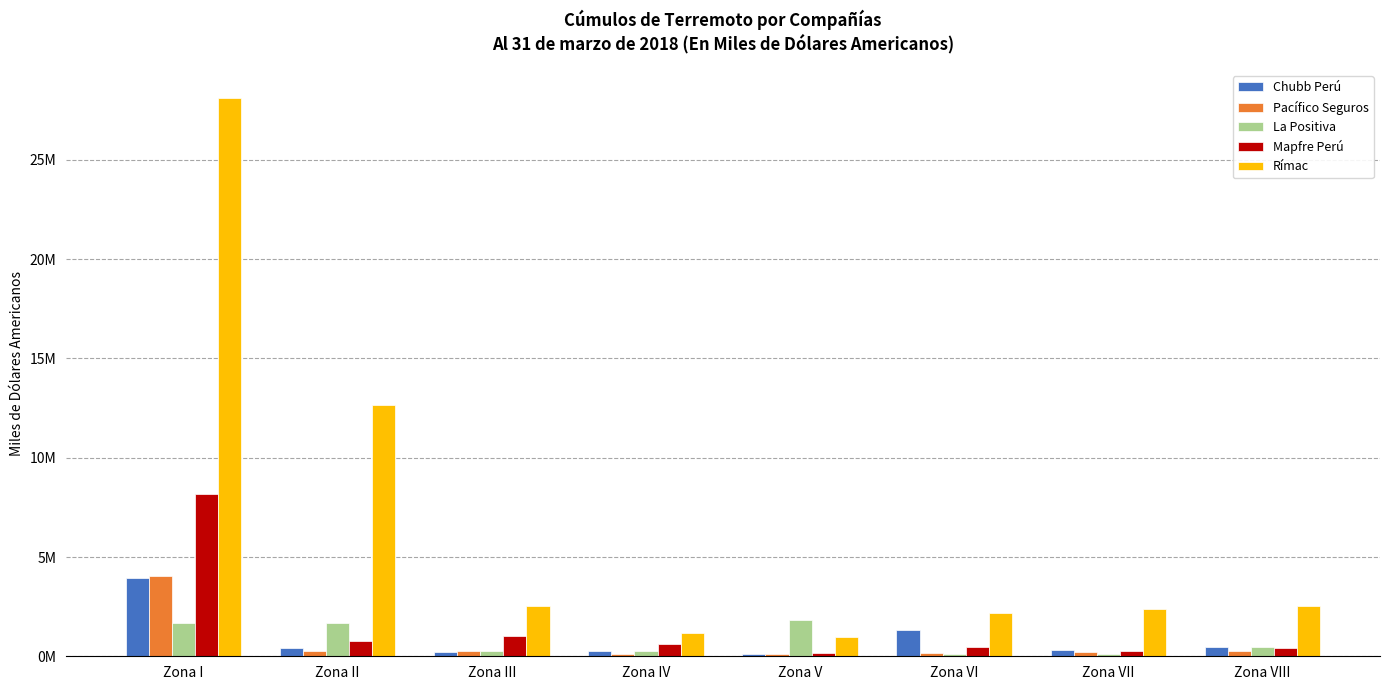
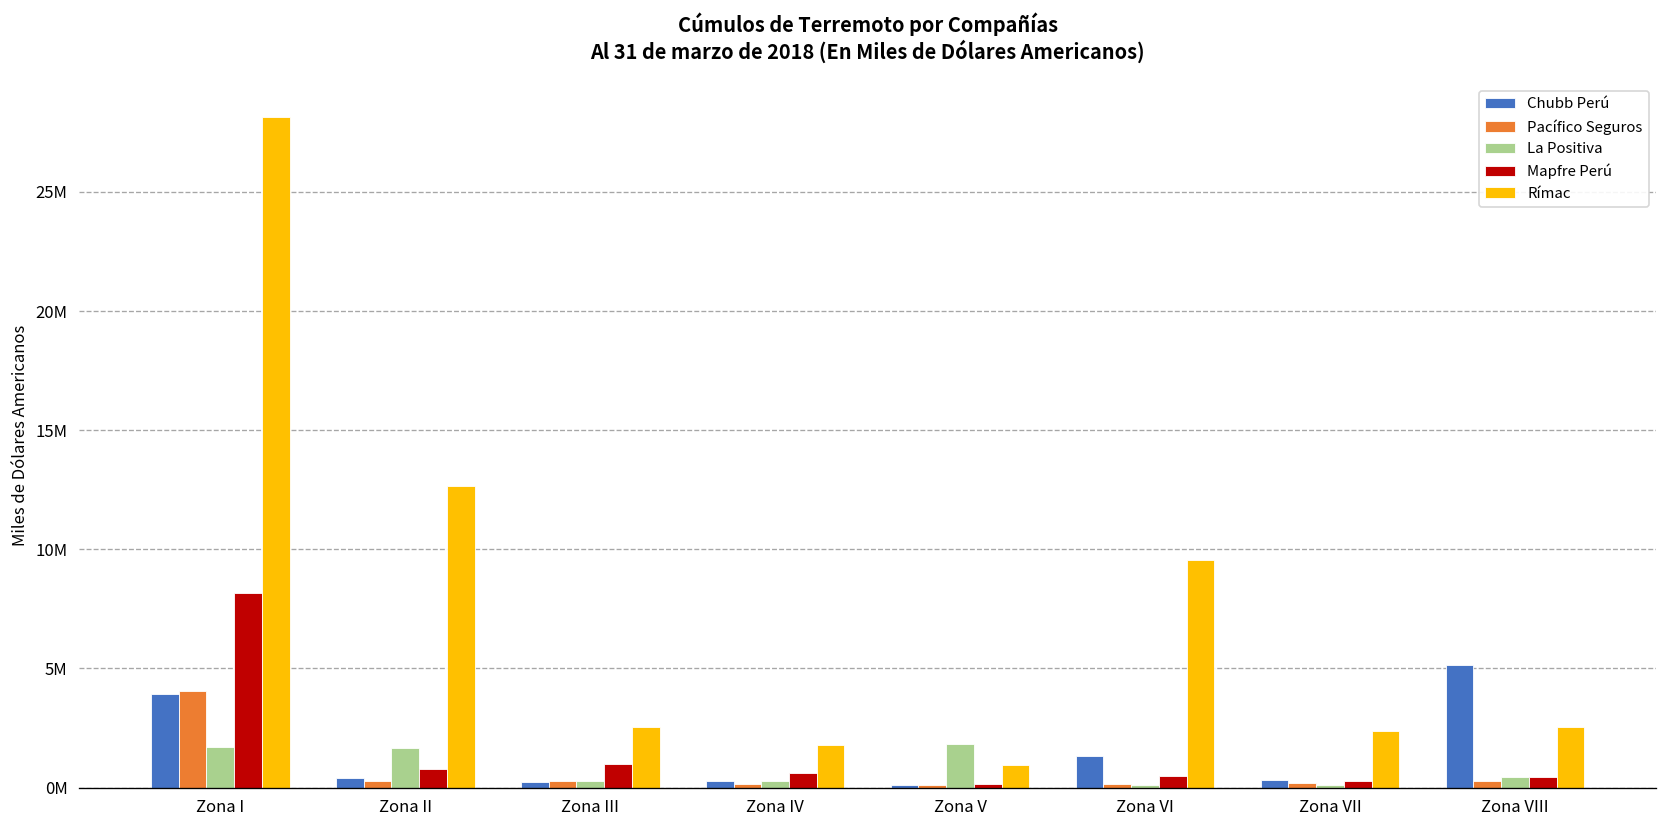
Rímac, Zona IV: 1200000 -> 1800000
Rímac, Zona VI: 2200000 -> 9600000
Chubb Perú, Zona VIII: 500000 -> 5200000
